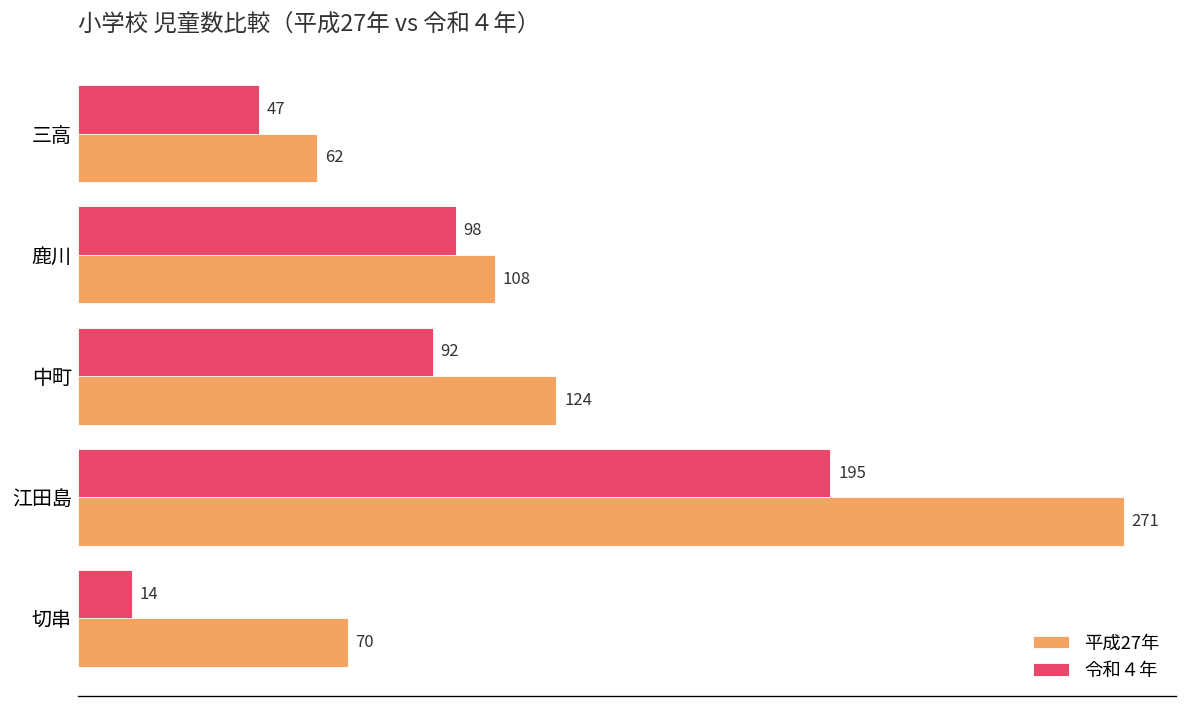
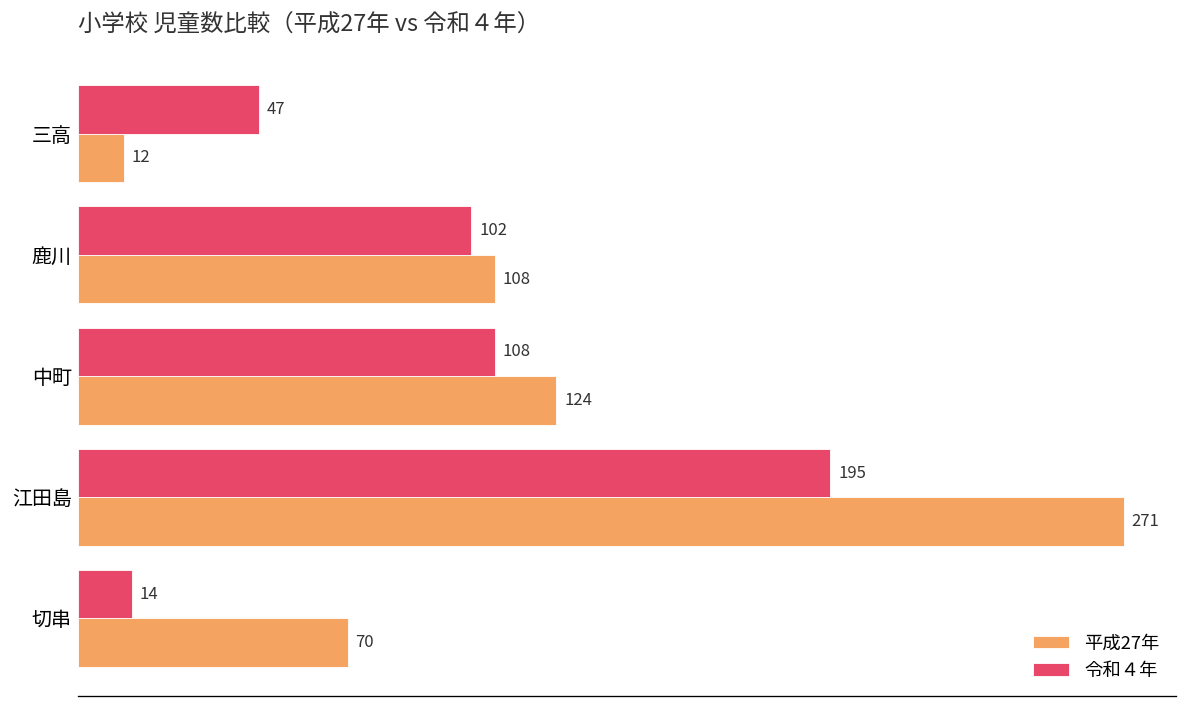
平成27年, 三高: 62 -> 12
令和４年, 鹿川: 98 -> 102
令和４年, 中町: 92 -> 108
